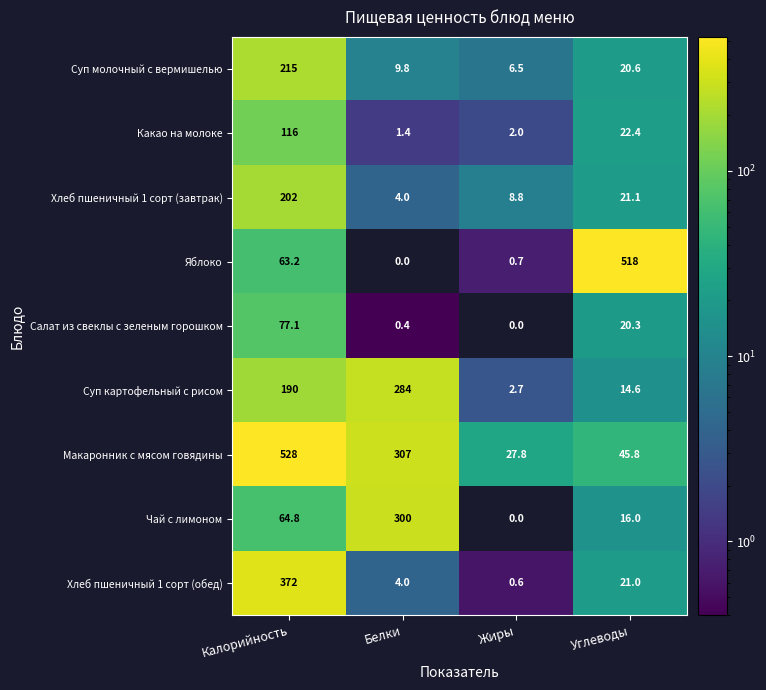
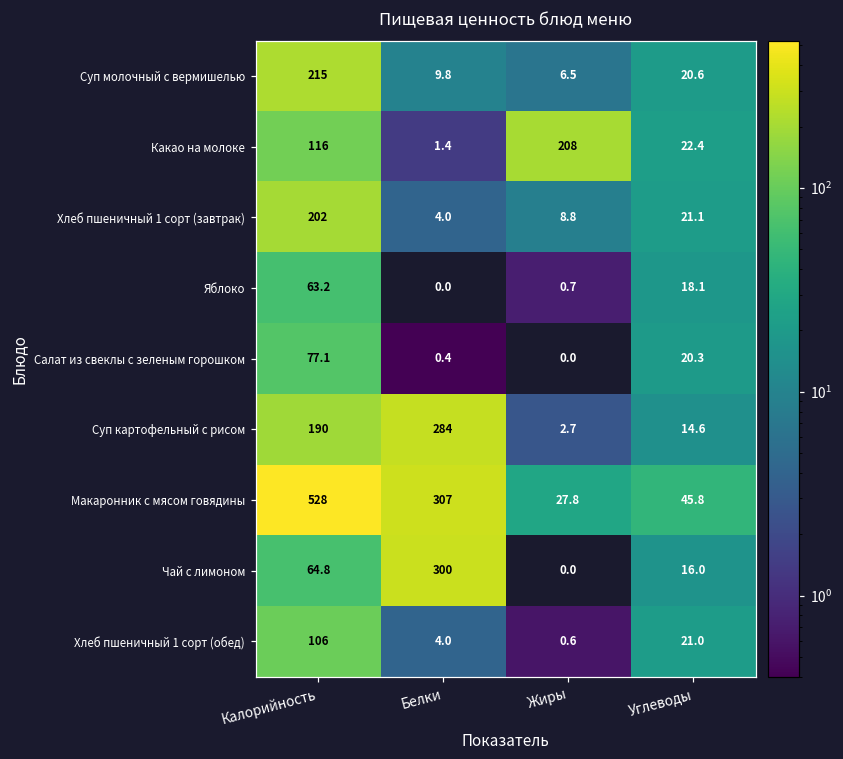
Какао на молоке, Жиры: 2.0 -> 208
Яблоко, Углеводы: 518 -> 18.1
Хлеб пшеничный 1 сорт (обед), Калорийность: 372 -> 106
